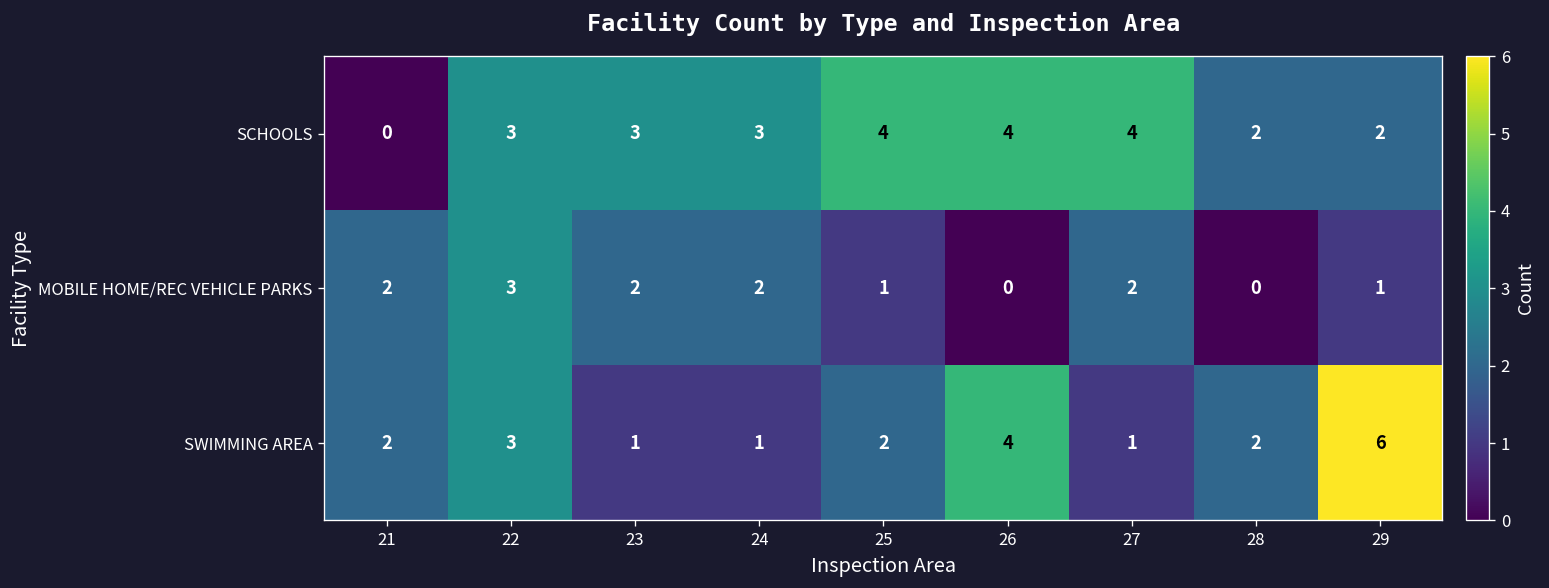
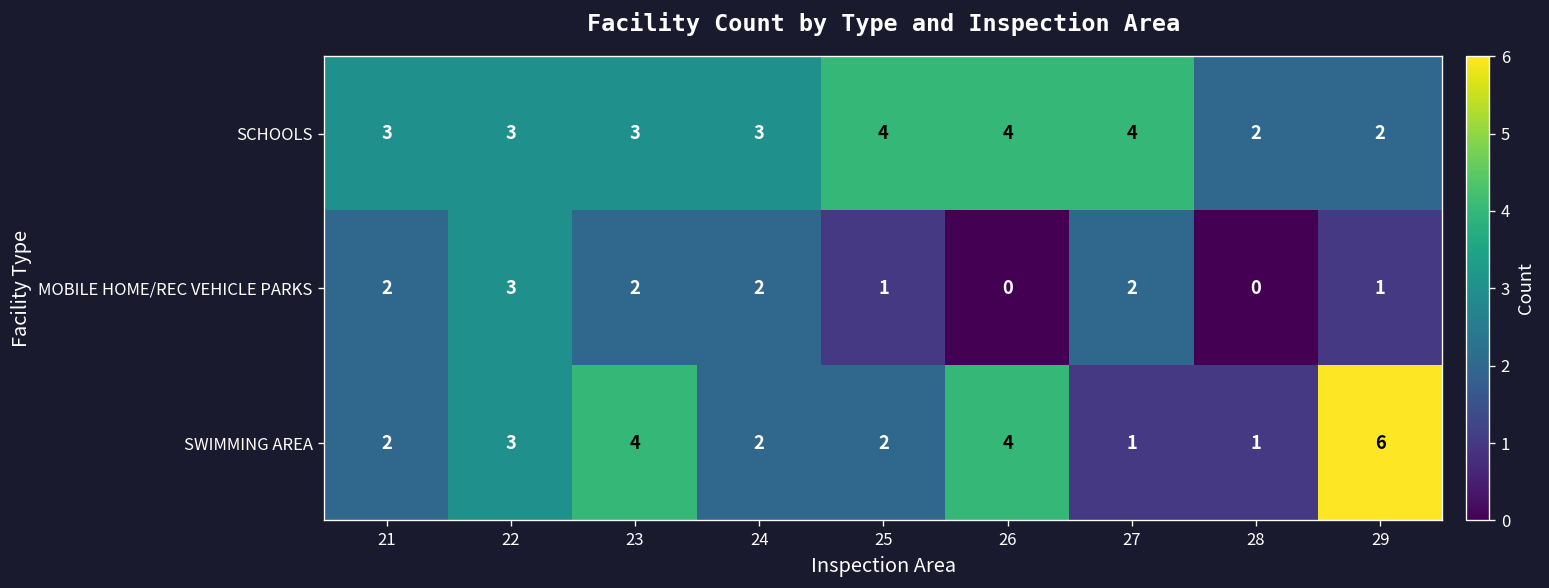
SCHOOLS, 21: 0 -> 3
SWIMMING AREA, 23: 1 -> 4
SWIMMING AREA, 24: 1 -> 2
SWIMMING AREA, 28: 2 -> 1
